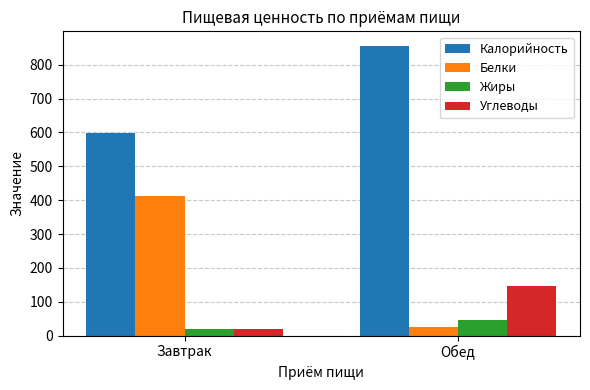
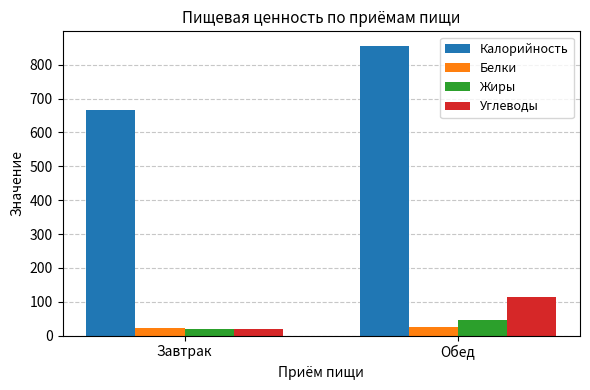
Калорийность, Завтрак: 600 -> 670
Белки, Завтрак: 410 -> 20
Углеводы, Обед: 150 -> 110
